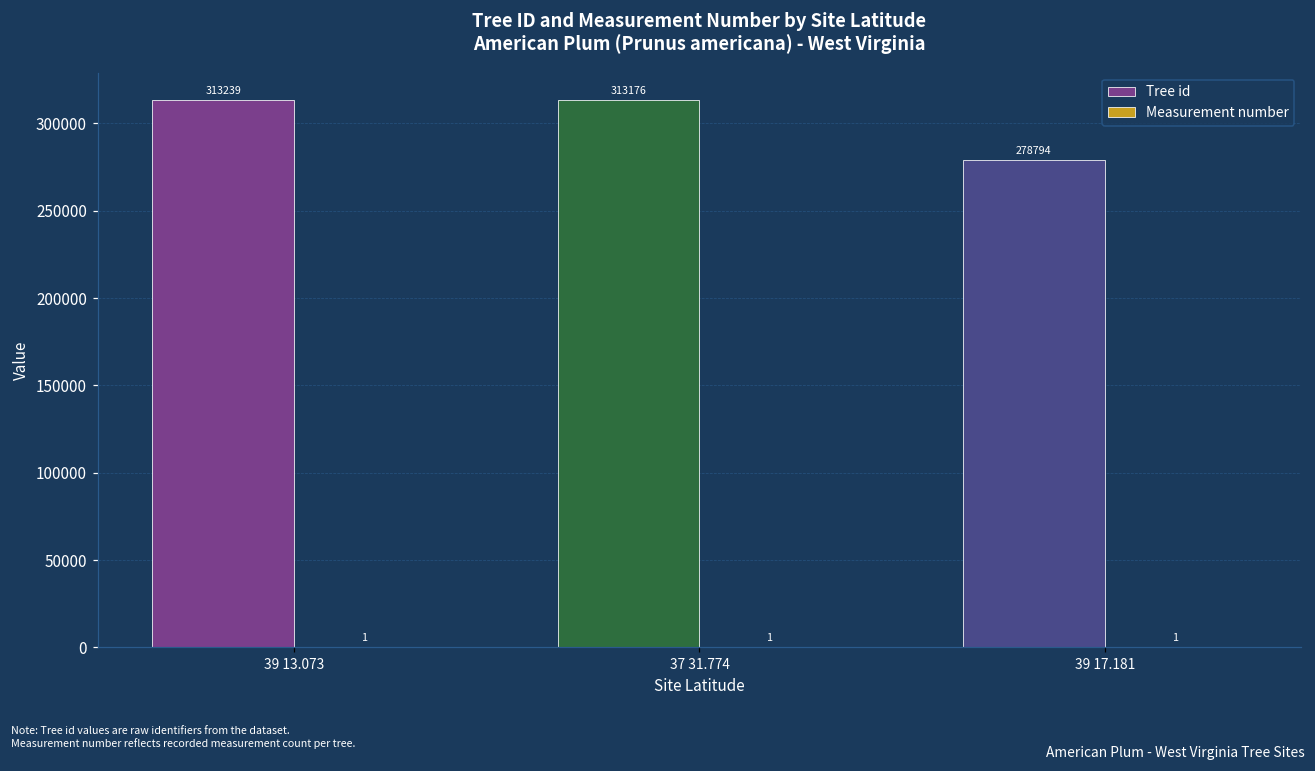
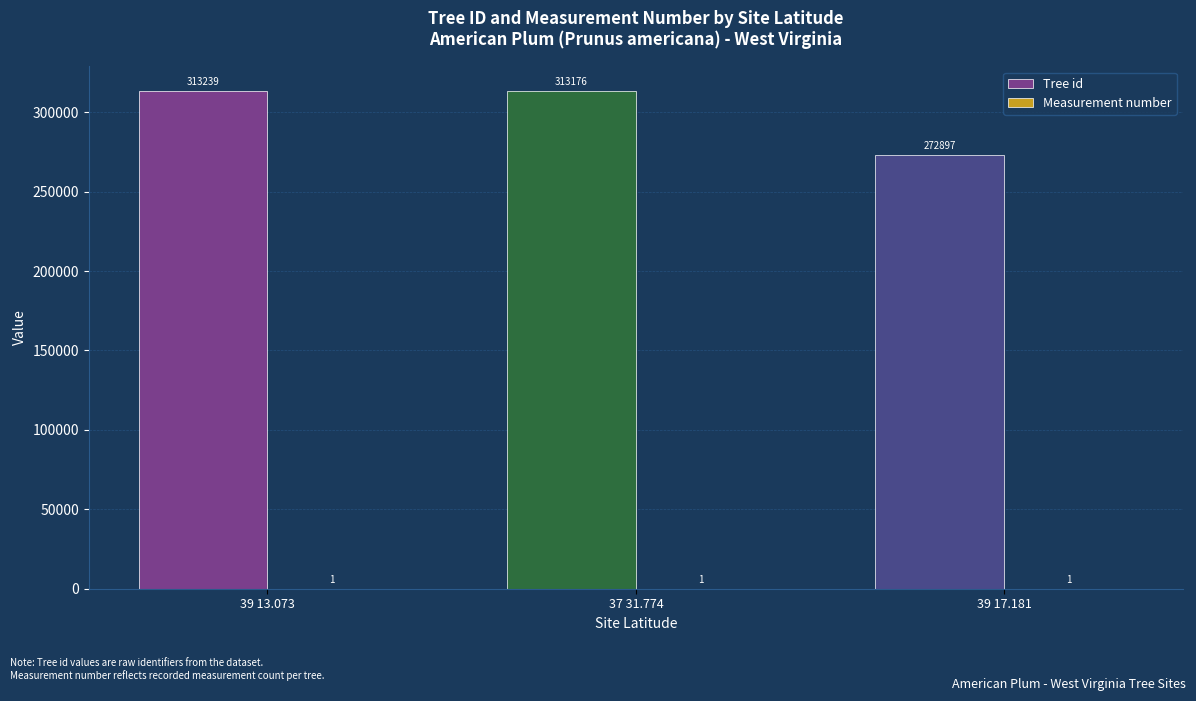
Tree id, 39 17.181: 278794 -> 272897
